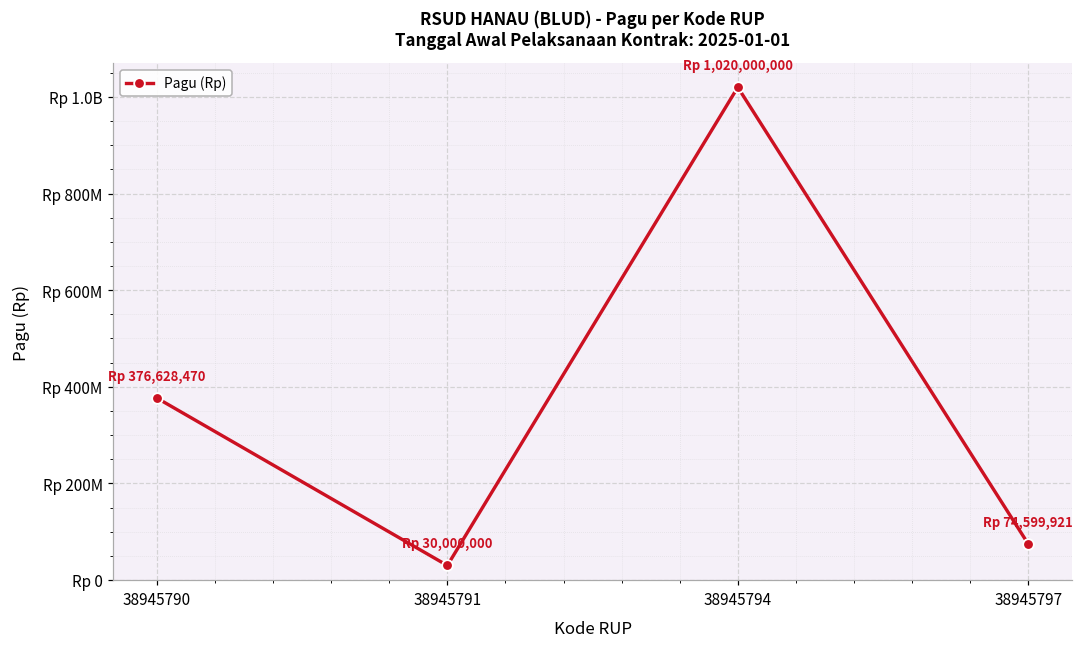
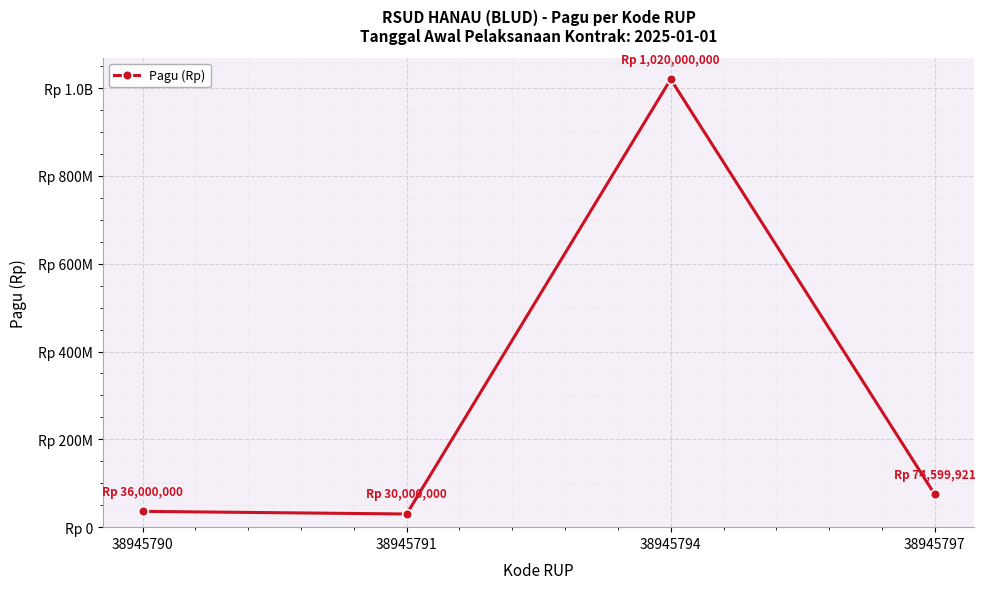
38945790: 376,628,470 -> 36,000,000
